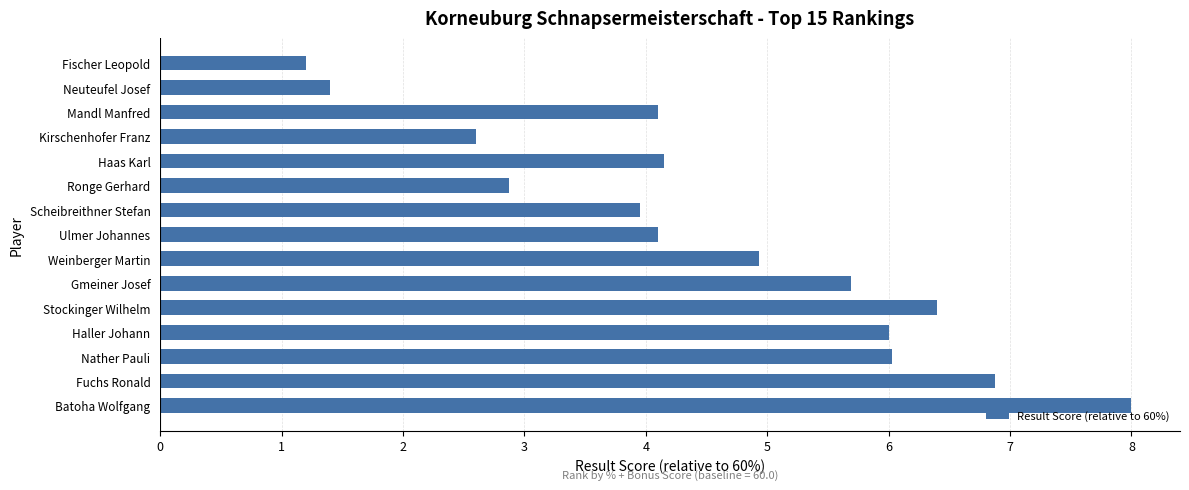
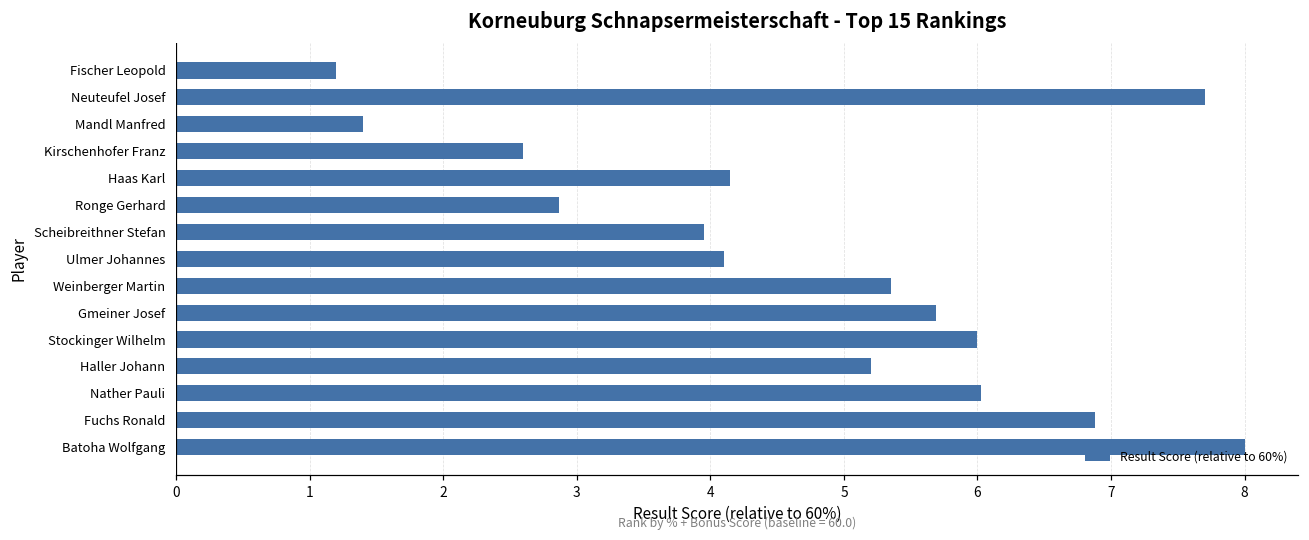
Neuteufel Josef: 1.40 -> 7.70
Mandl Manfred: 4.10 -> 1.40
Weinberger Martin: 4.93 -> 5.35
Stockinger Wilhelm: 6.40 -> 6.00
Haller Johann: 6.00 -> 5.20
